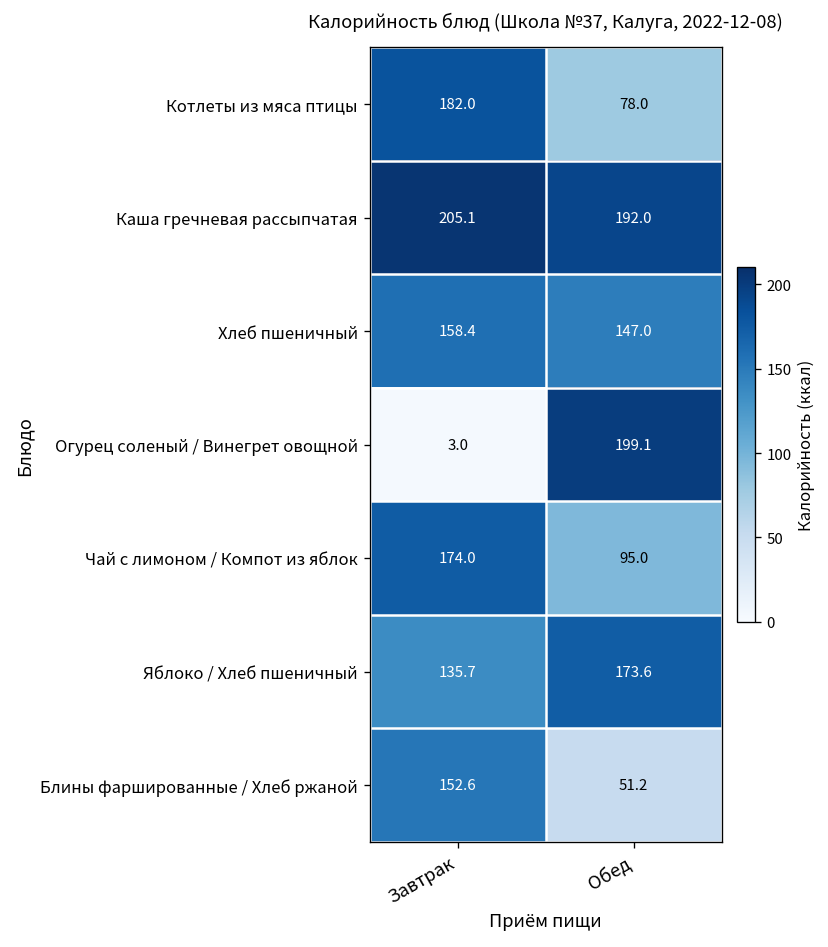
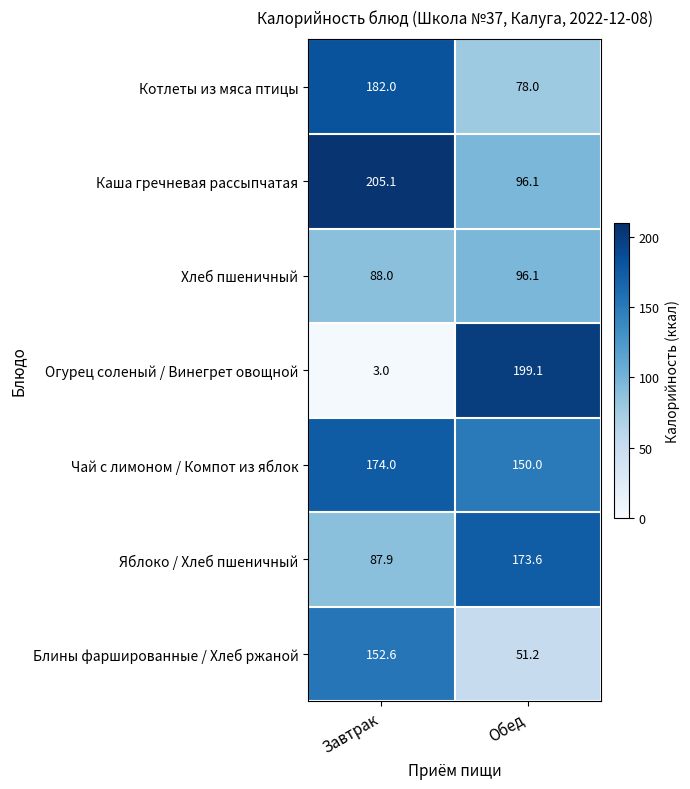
Каша гречневая рассыпчатая, Обед: 192.0 -> 96.1
Хлеб пшеничный, Завтрак: 158.4 -> 88.0
Хлеб пшеничный, Обед: 147.0 -> 96.1
Чай с лимоном / Компот из яблок, Обед: 95.0 -> 150.0
Яблоко / Хлеб пшеничный, Завтрак: 135.7 -> 87.9
